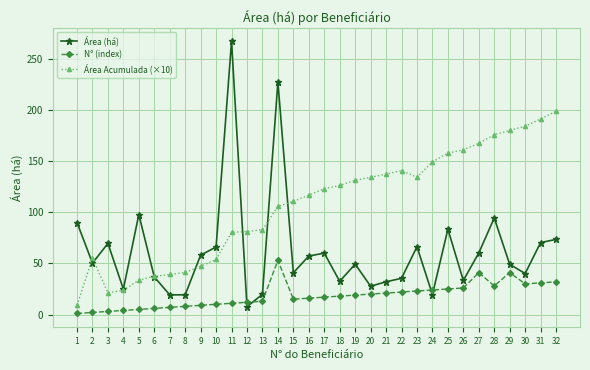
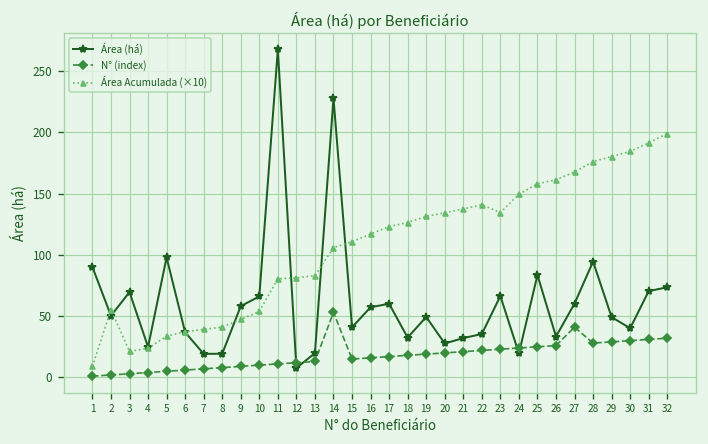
N° (index), 29: 41 -> 29
